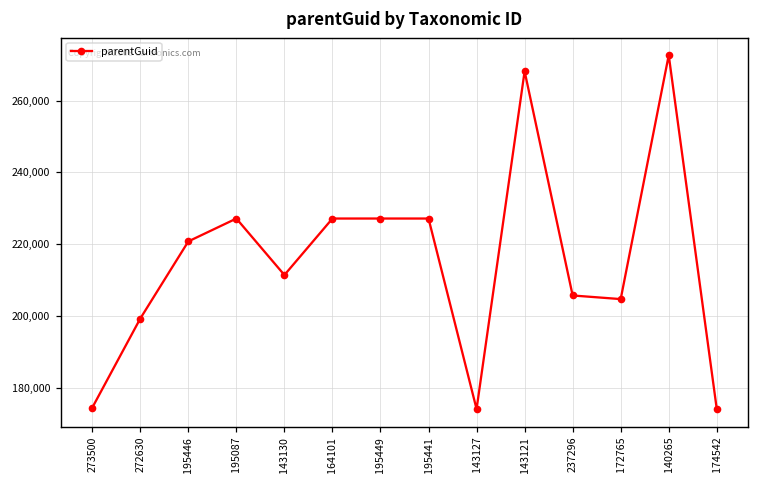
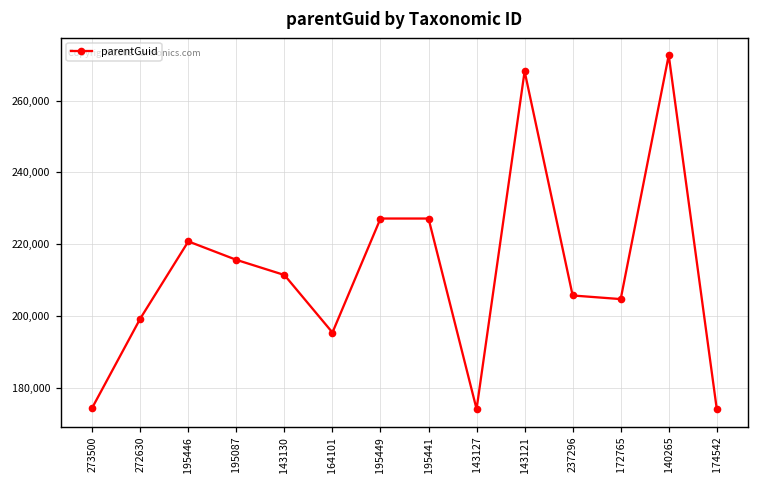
195087: 227,000 -> 216,000
164101: 227,000 -> 195,000
